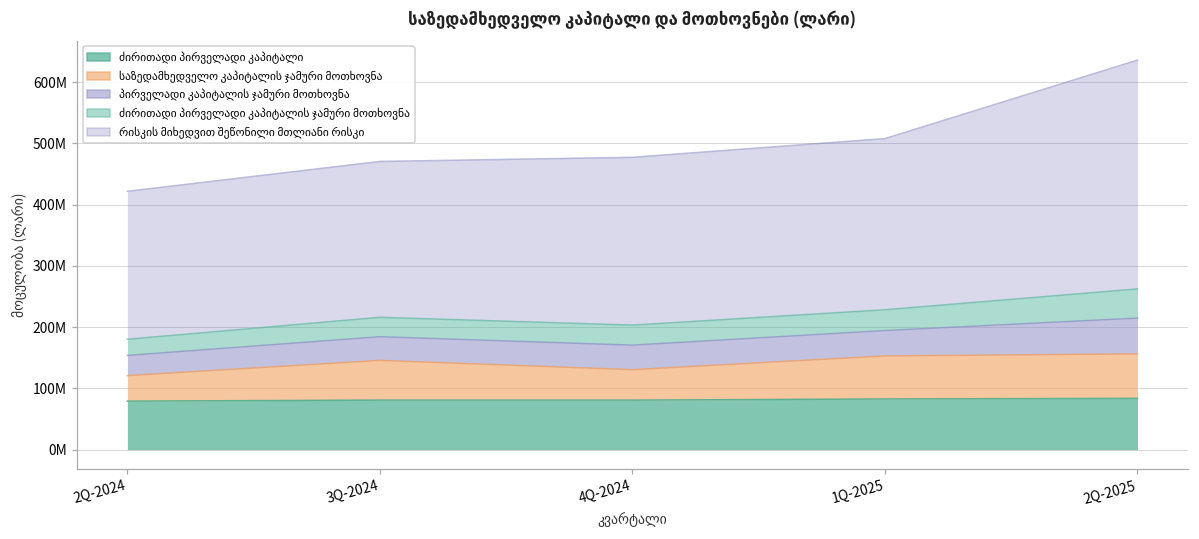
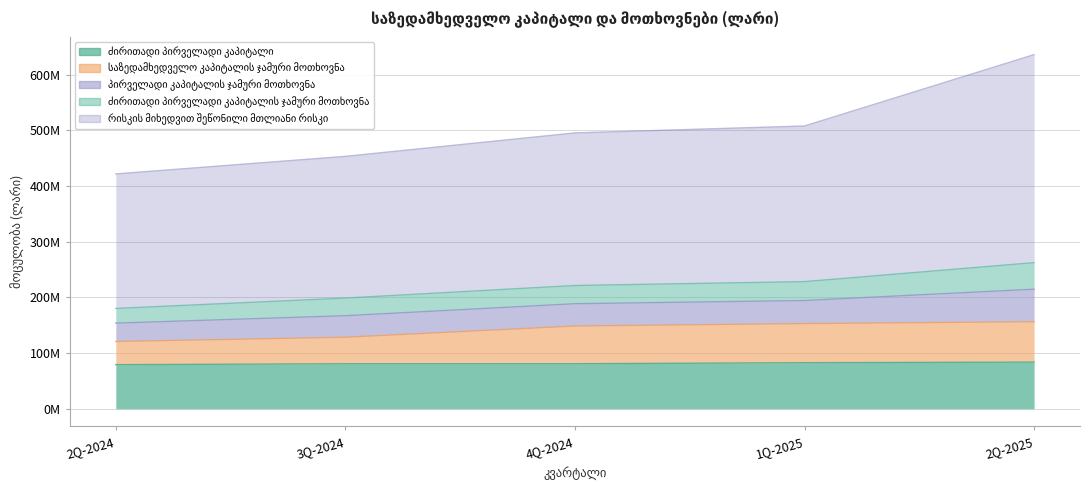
საზედამხედველო კაპიტალის ჯამური მოთხოვნა, 3Q-2024: 60000000 -> 50000000
საზედამხედველო კაპიტალის ჯამური მოთხოვნა, 4Q-2024: 50000000 -> 70000000
